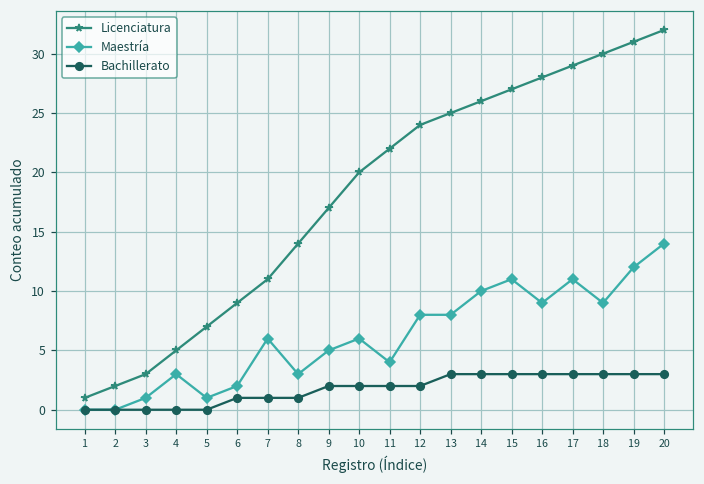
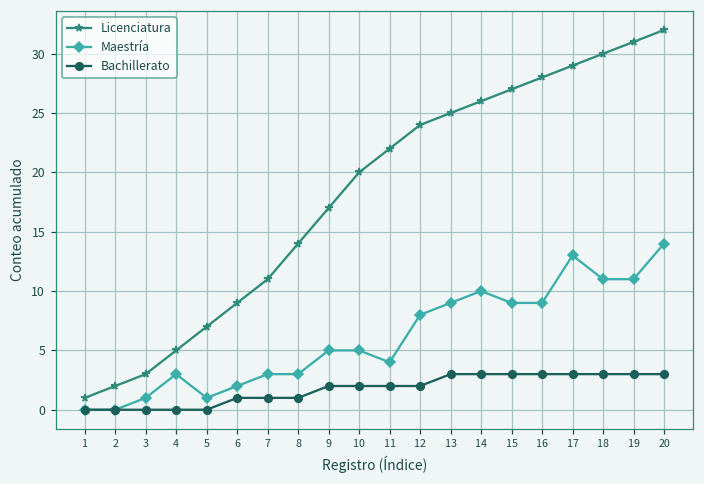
Maestría, 7: 6 -> 3
Maestría, 10: 6 -> 5
Maestría, 13: 8 -> 9
Maestría, 15: 11 -> 9
Maestría, 17: 11 -> 13
Maestría, 18: 9 -> 11
Maestría, 19: 12 -> 11
